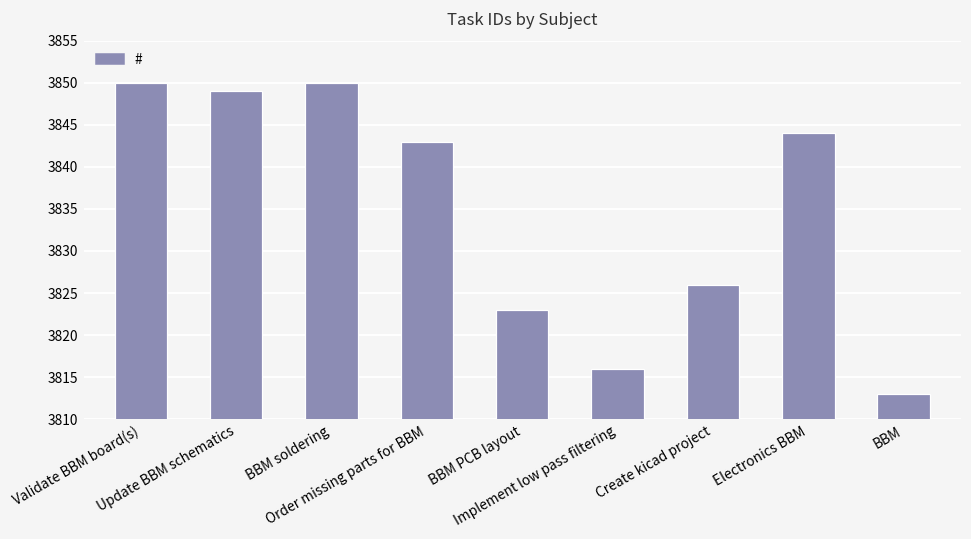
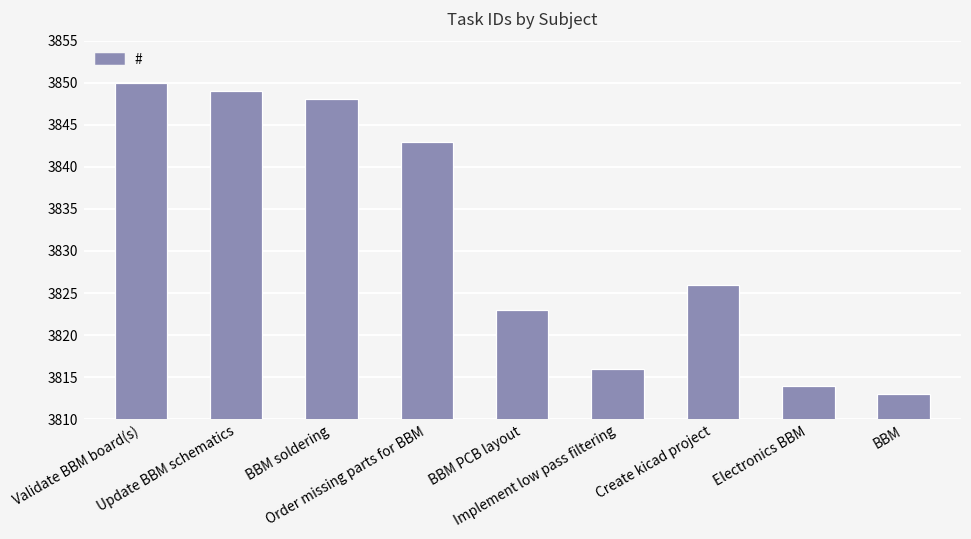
BBM soldering: 3850 -> 3848
Electronics BBM: 3844 -> 3814
